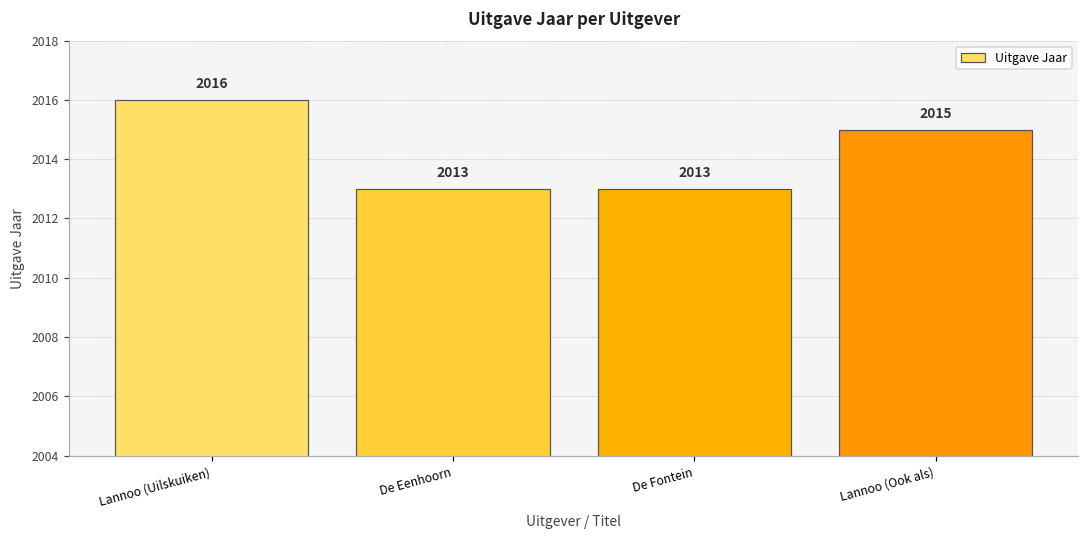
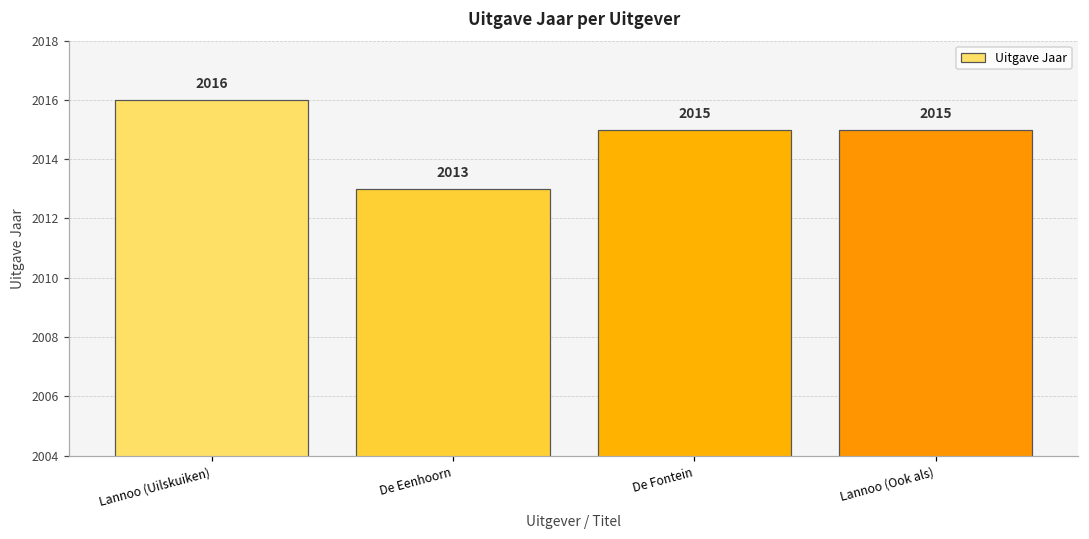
De Fontein: 2013 -> 2015
